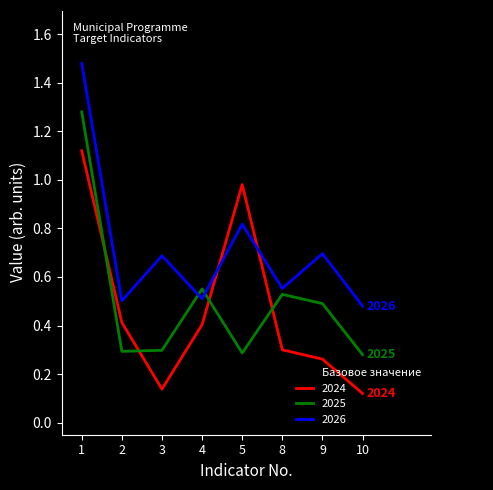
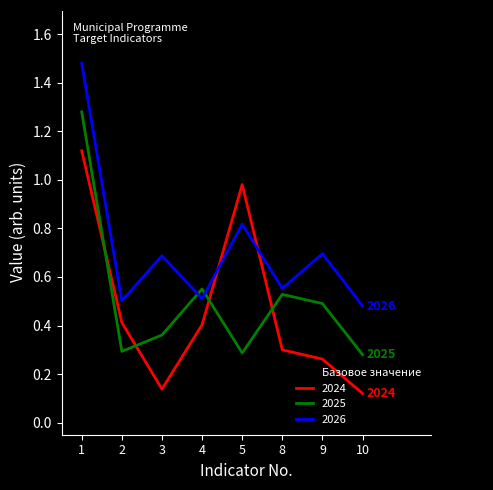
2025, 3: 0.30 -> 0.36
